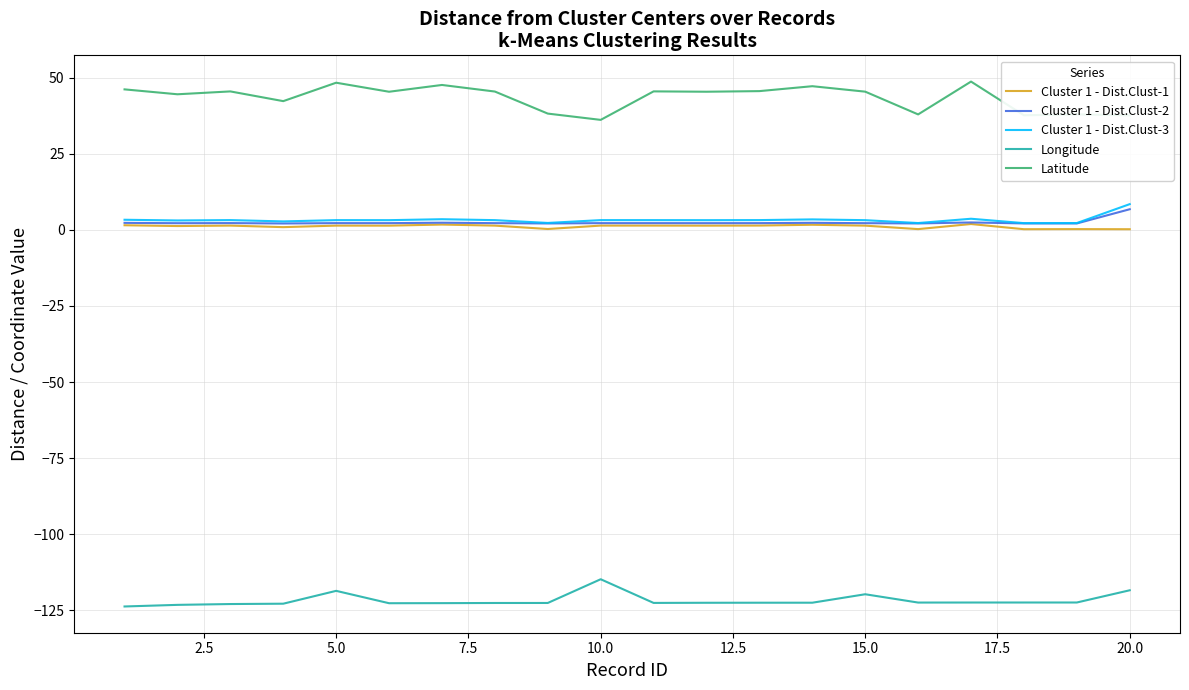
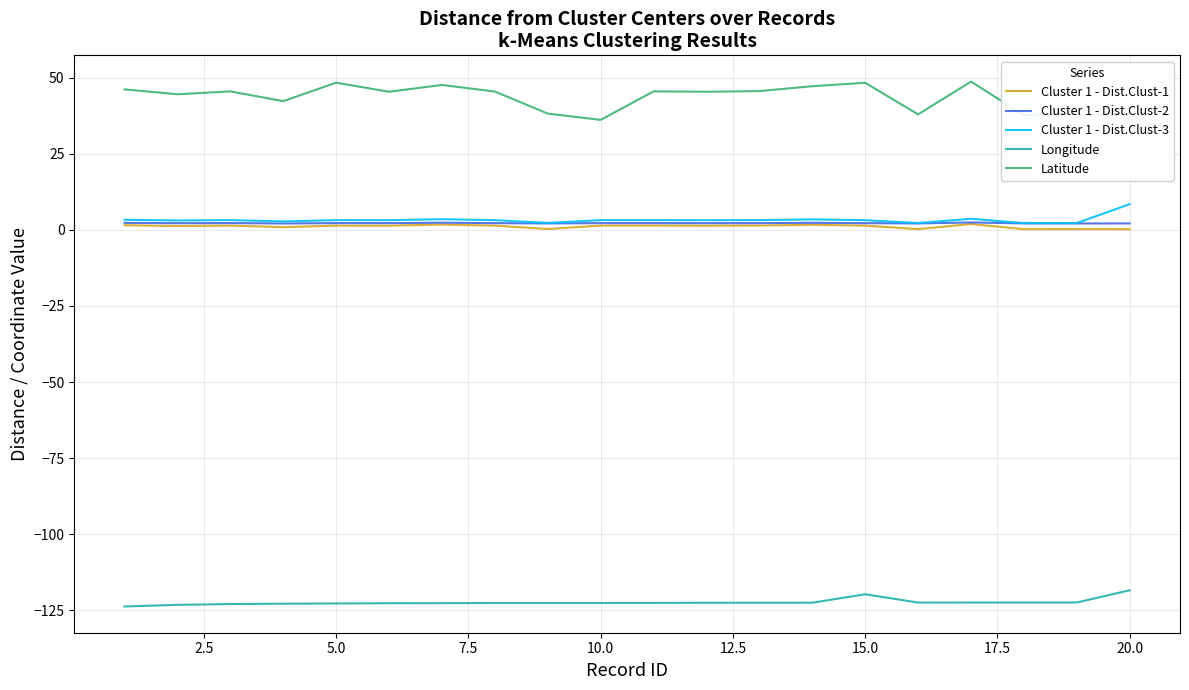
Longitude, 5.0: -119 -> -123
Longitude, 10.0: -115 -> -123
Latitude, 15.0: 45 -> 48
Cluster 1 - Dist.Clust-2, 20.0: 7 -> 2
